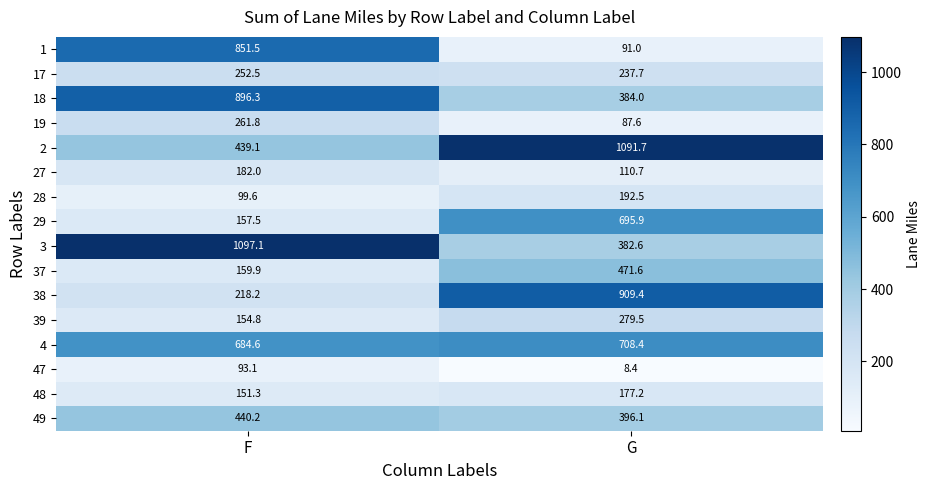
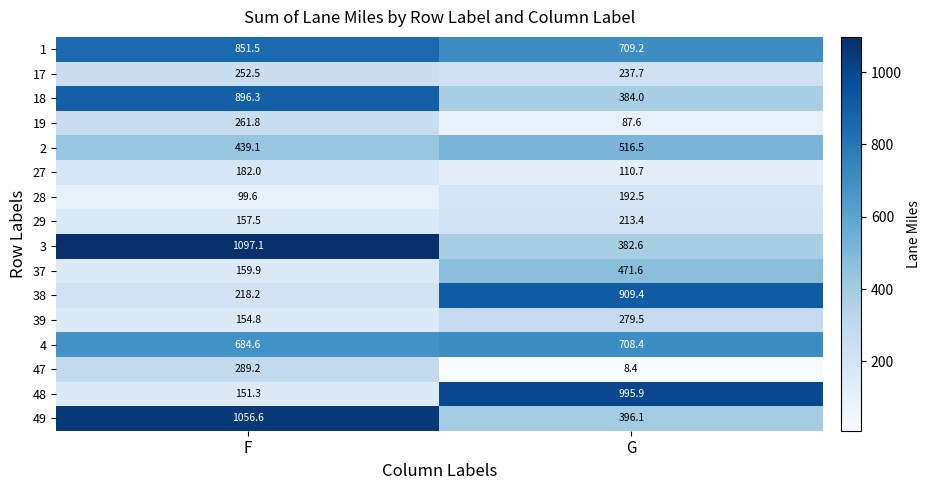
1, G: 91.0 -> 709.2
2, G: 1091.7 -> 516.5
29, G: 695.9 -> 213.4
47, F: 93.1 -> 289.2
48, G: 177.2 -> 995.9
49, F: 440.2 -> 1056.6
